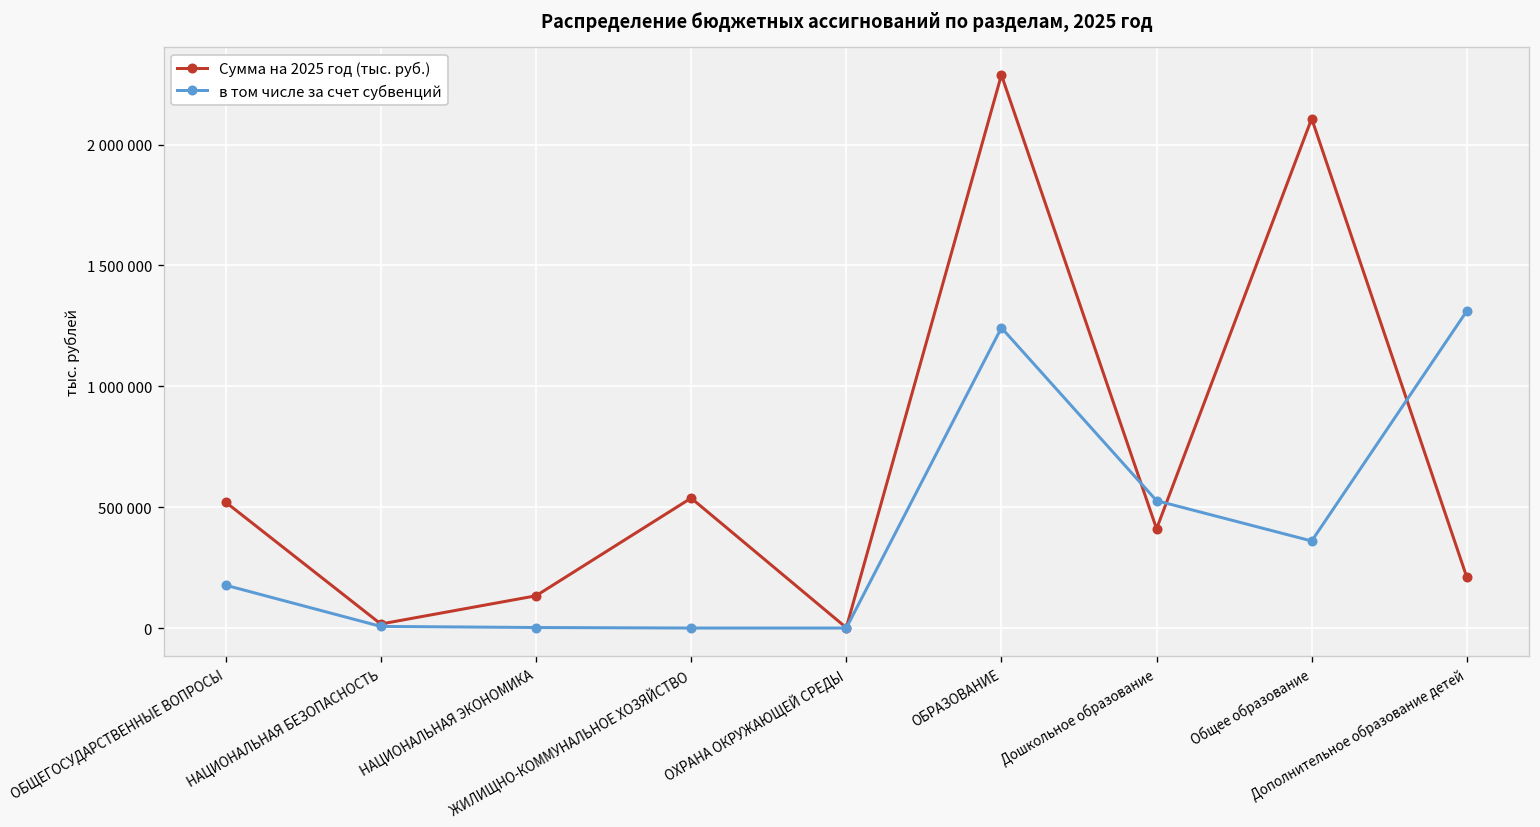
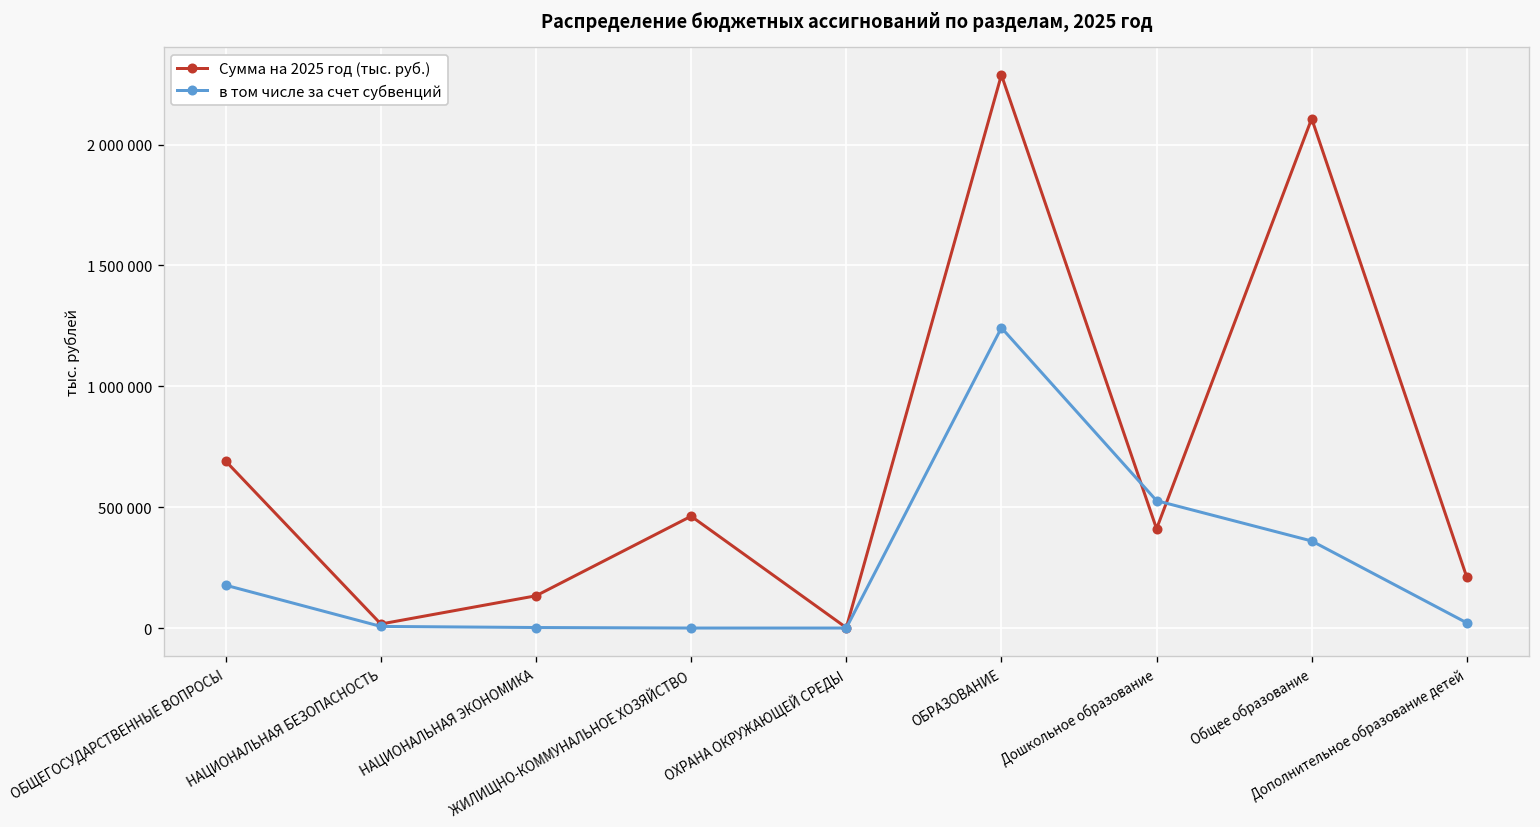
Сумма на 2025 год (тыс. руб.), ОБЩЕГОСУДАРСТВЕННЫЕ ВОПРОСЫ: 520000 -> 690000
Сумма на 2025 год (тыс. руб.), ЖИЛИЩНО-КОММУНАЛЬНОЕ ХОЗЯЙСТВО: 540000 -> 460000
в том числе за счет субвенций, Дополнительное образование детей: 1310000 -> 20000
